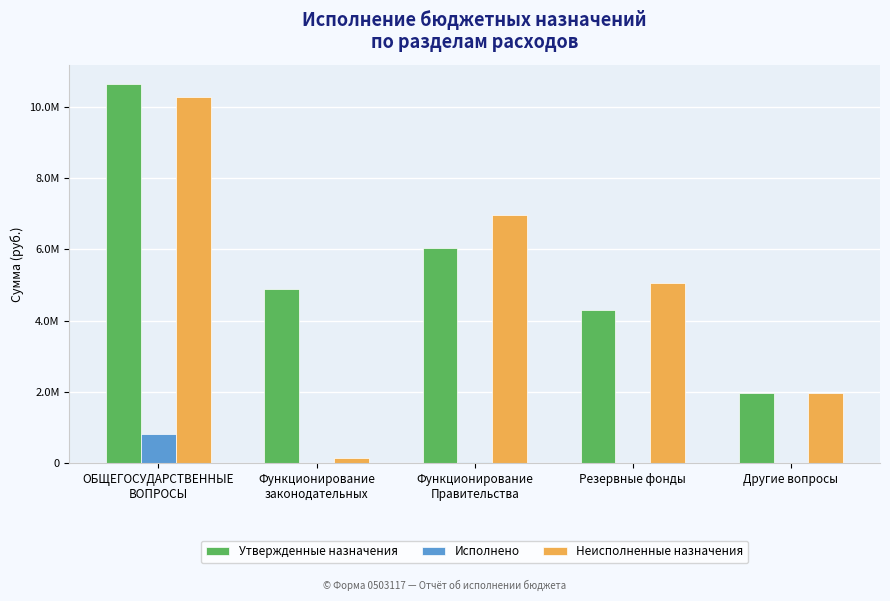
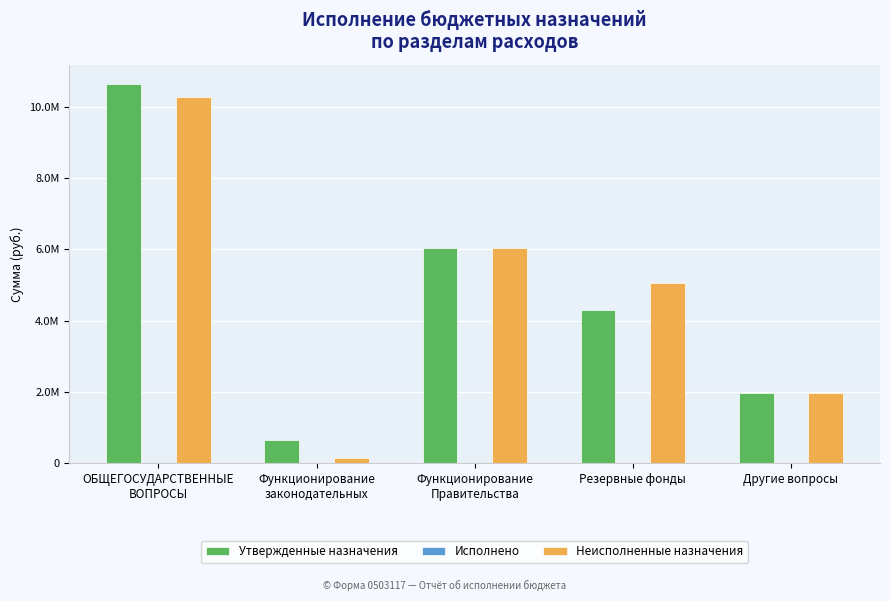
Исполнено, ОБЩЕГОСУДАРСТВЕННЫЕ ВОПРОСЫ: 800000 -> 0
Утвержденные назначения, Функционирование законодательных: 4900000 -> 700000
Неисполненные назначения, Функционирование Правительства: 7000000 -> 6000000
